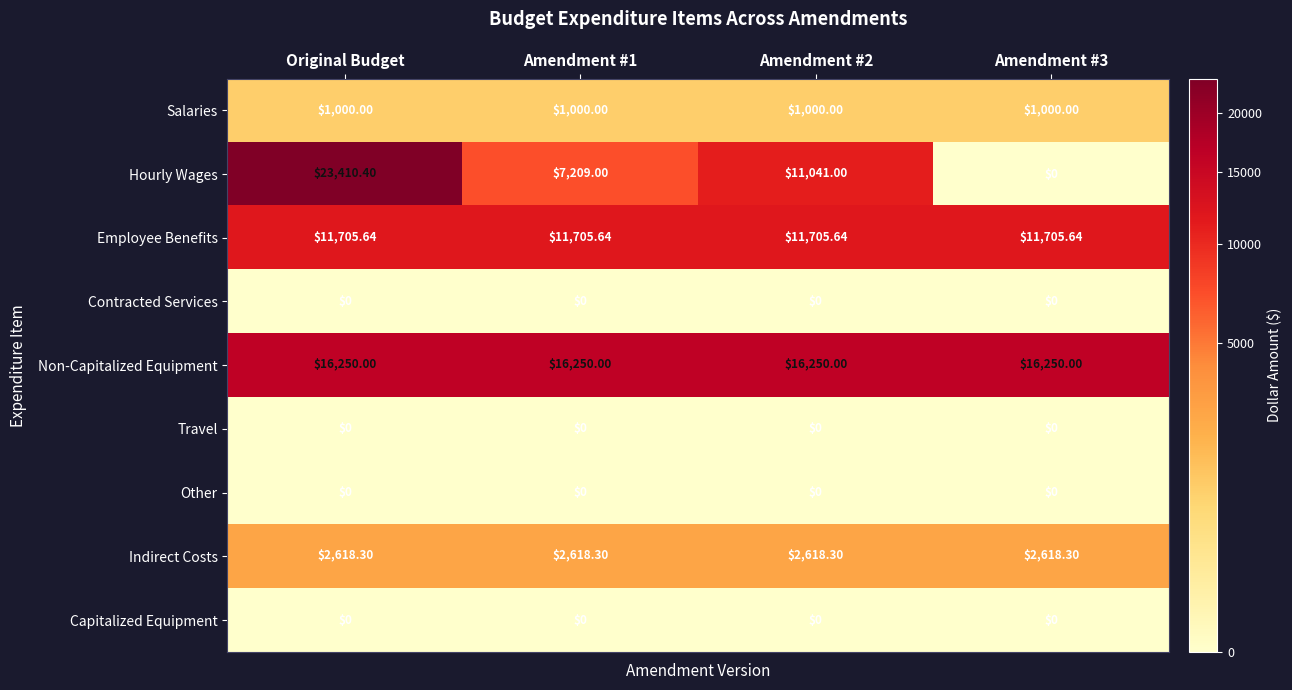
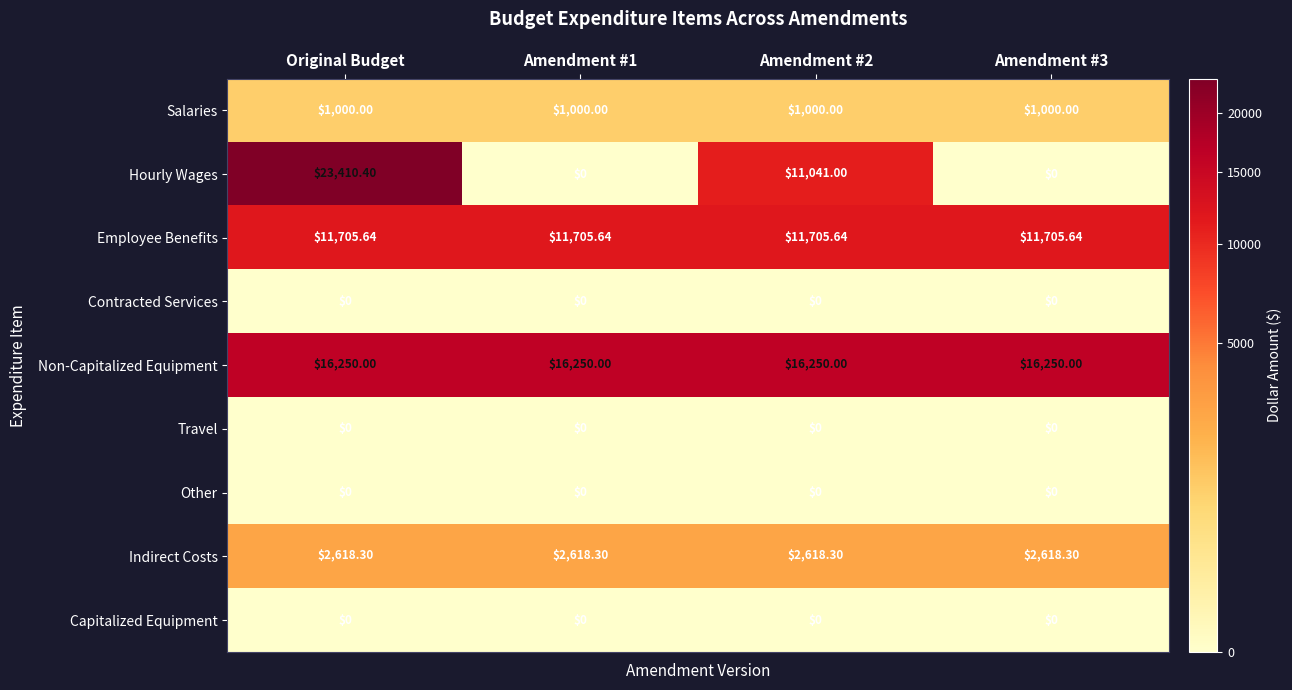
Hourly Wages, Amendment #1: $7,209.00 -> $0
